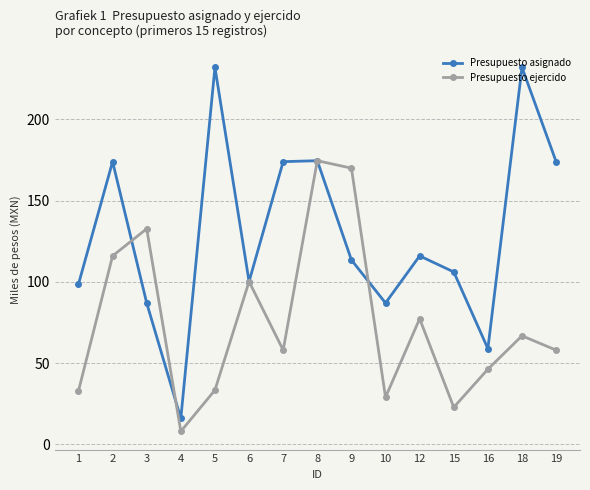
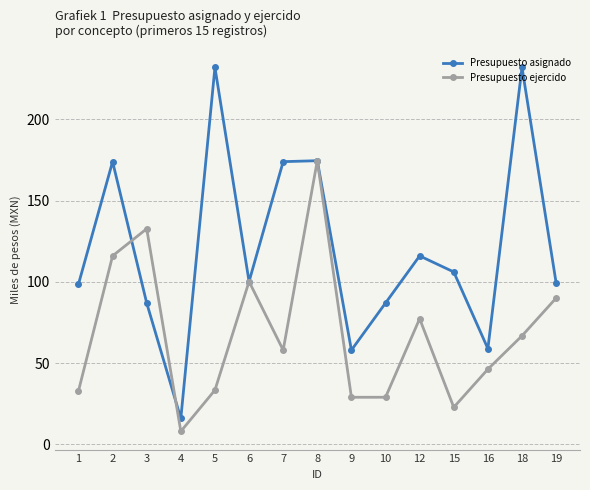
Presupuesto asignado, 9: 114 -> 58
Presupuesto ejercido, 9: 170 -> 29
Presupuesto asignado, 19: 174 -> 99
Presupuesto ejercido, 19: 58 -> 90
